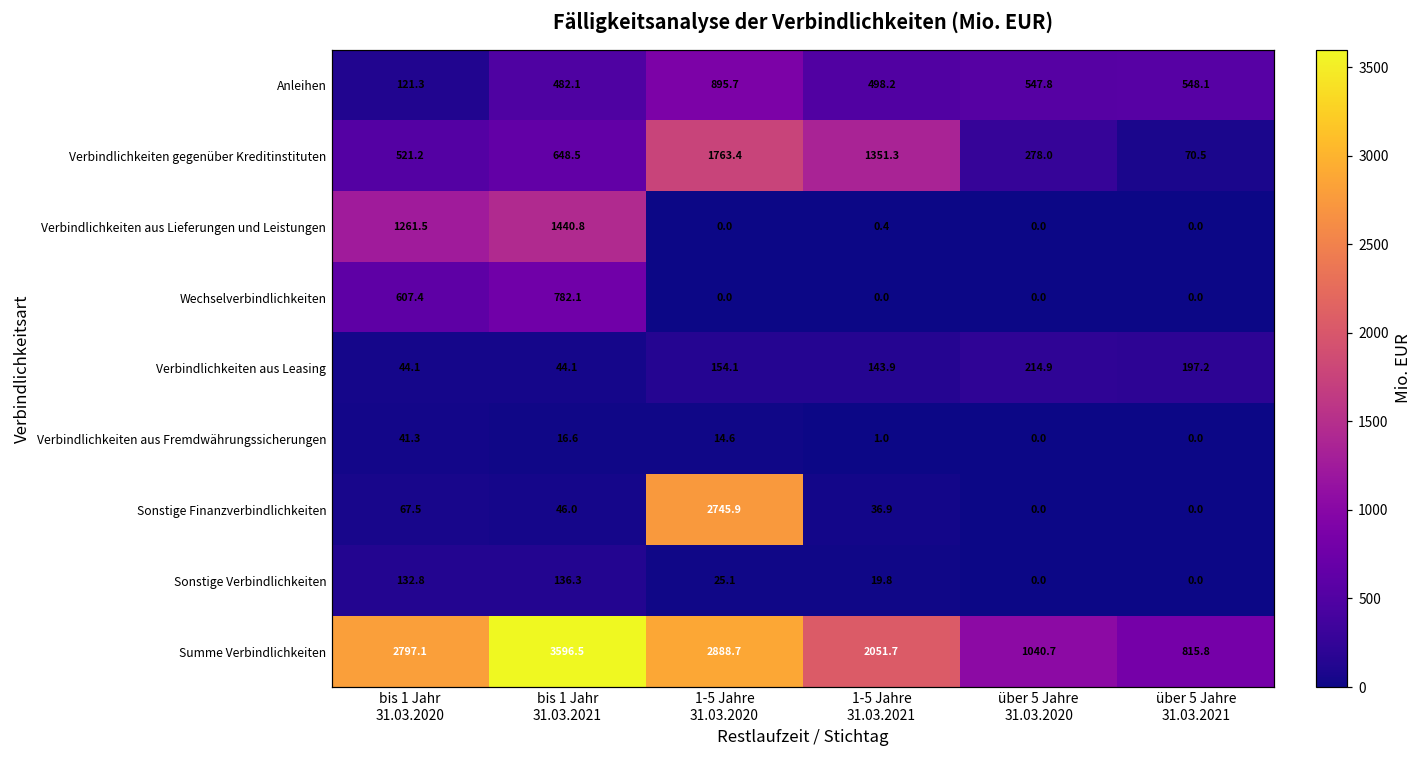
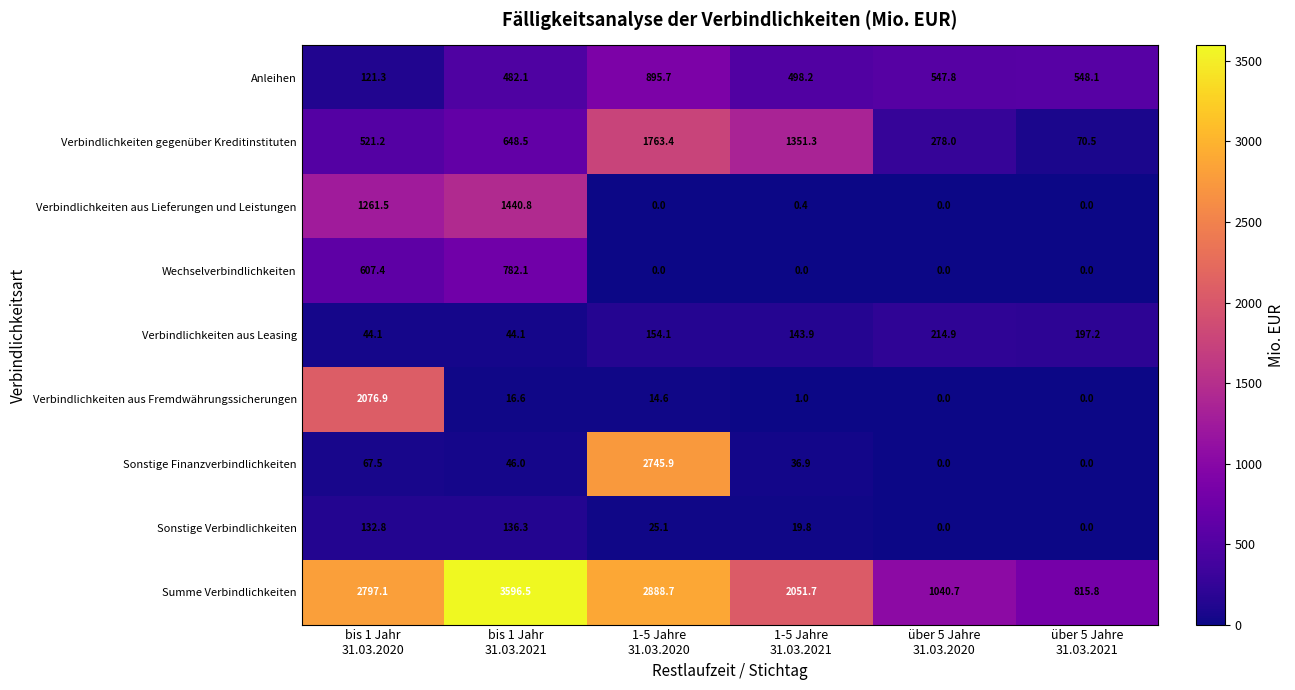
Verbindlichkeiten aus Fremdwährungssicherungen, bis 1 Jahr 31.03.2020: 41.3 -> 2076.9
